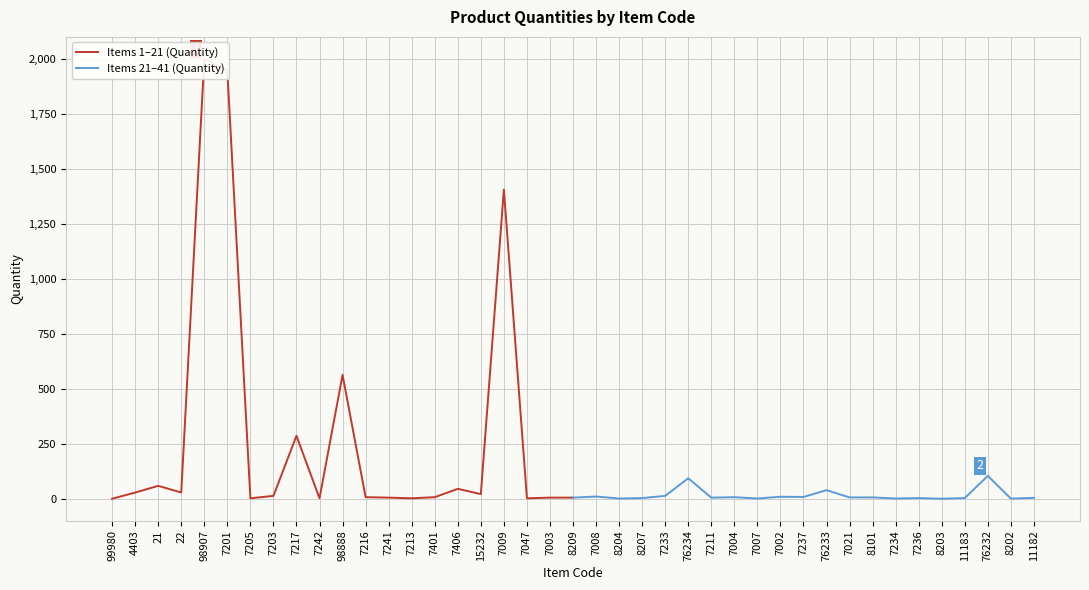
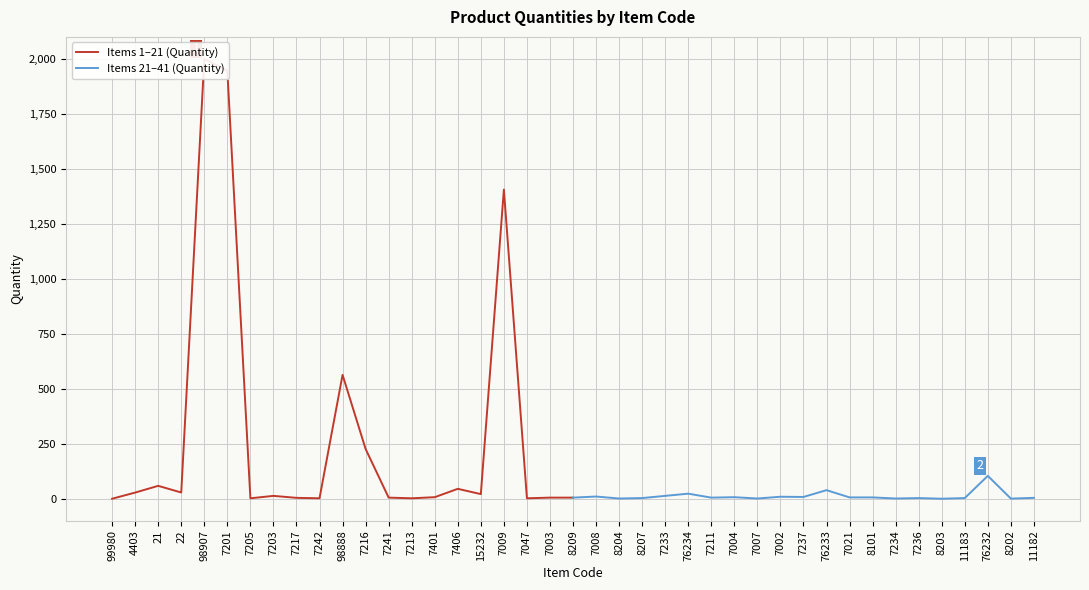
Items 1–21 (Quantity), 7217: 290 -> 10
Items 1–21 (Quantity), 7216: 10 -> 230
Items 21–41 (Quantity), 76234: 90 -> 20
